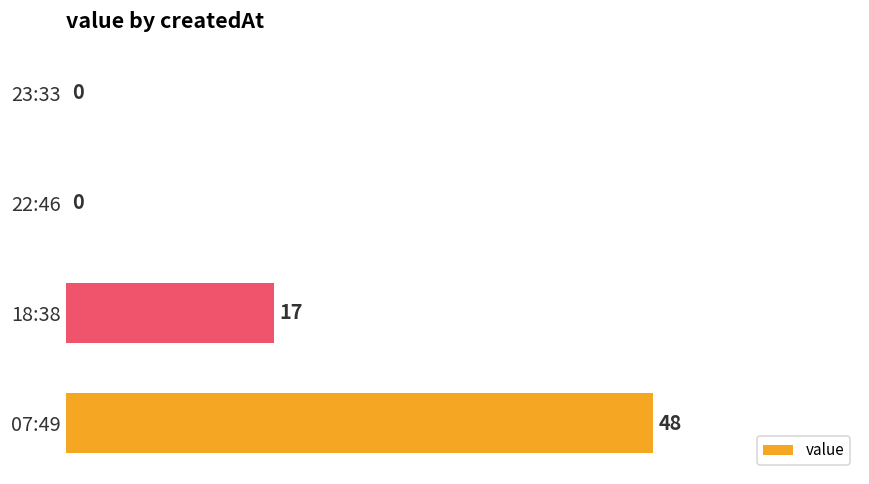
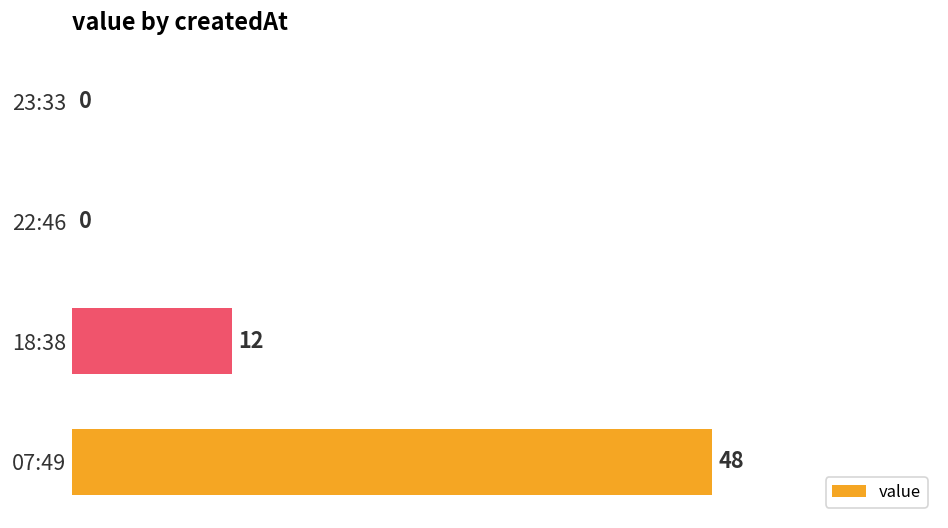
18:38: 17 -> 12
